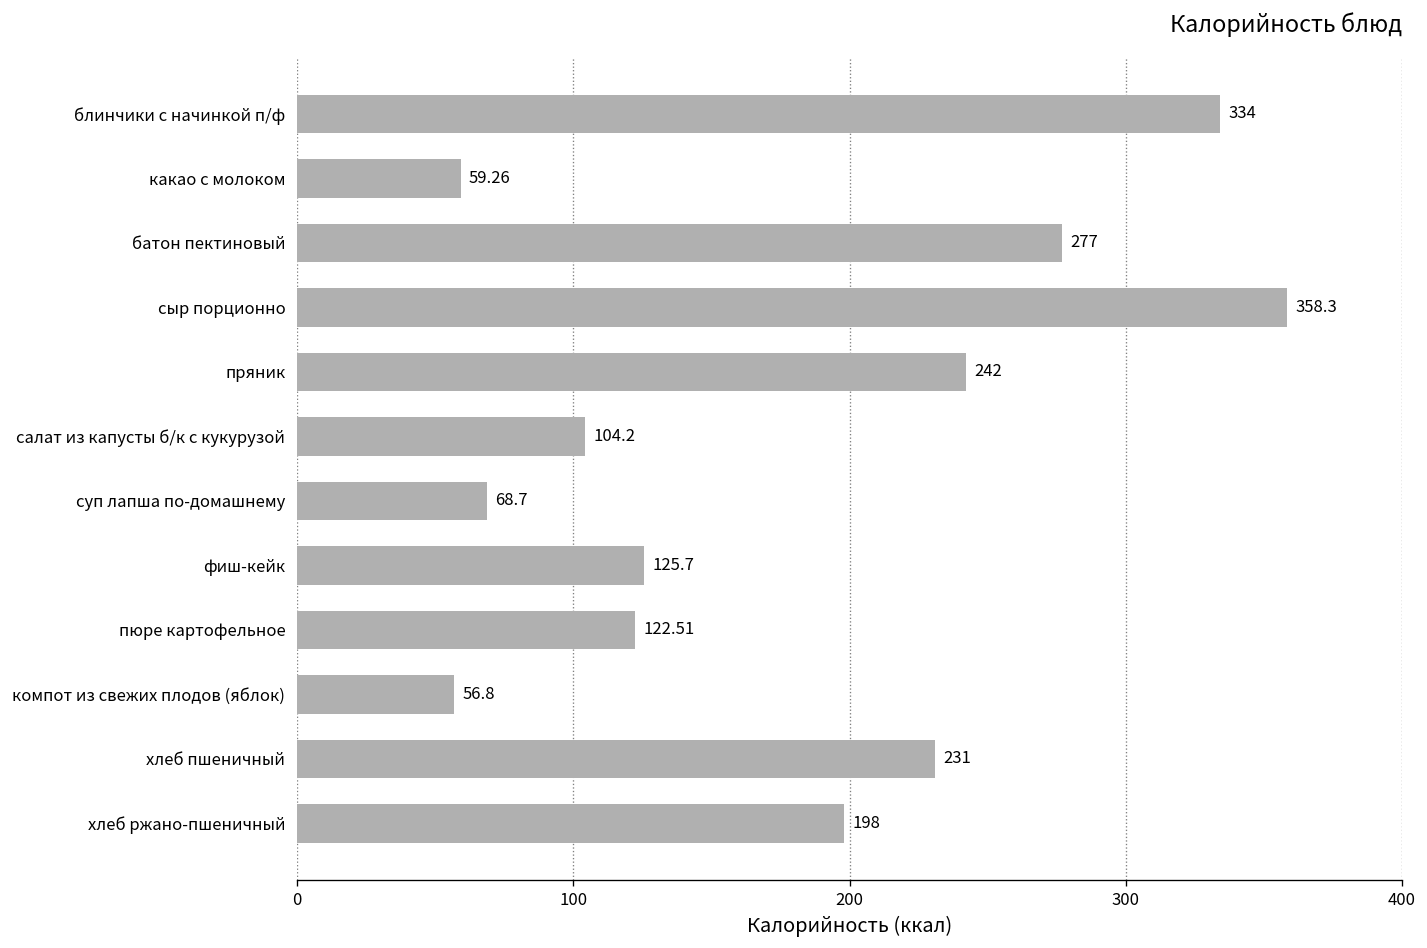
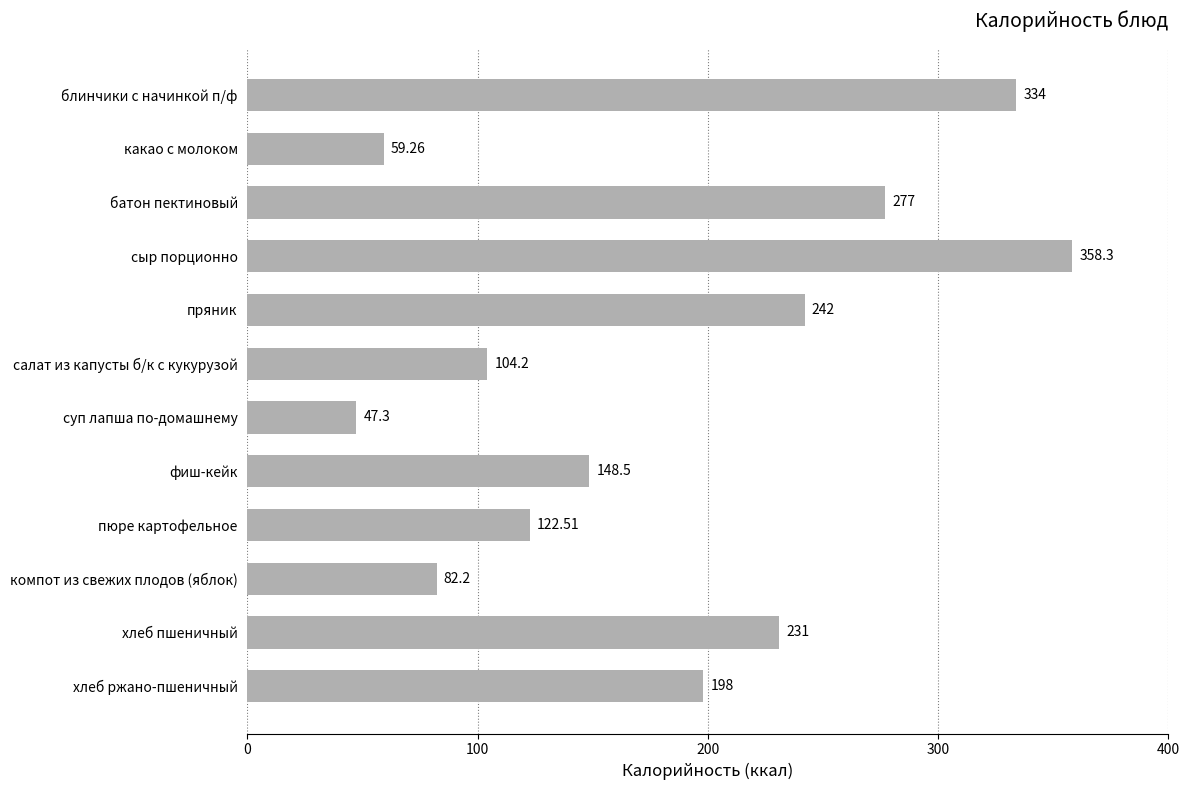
суп лапша по-домашнему: 68.7 -> 47.3
фиш-кейк: 125.7 -> 148.5
компот из свежих плодов (яблок): 56.8 -> 82.2
